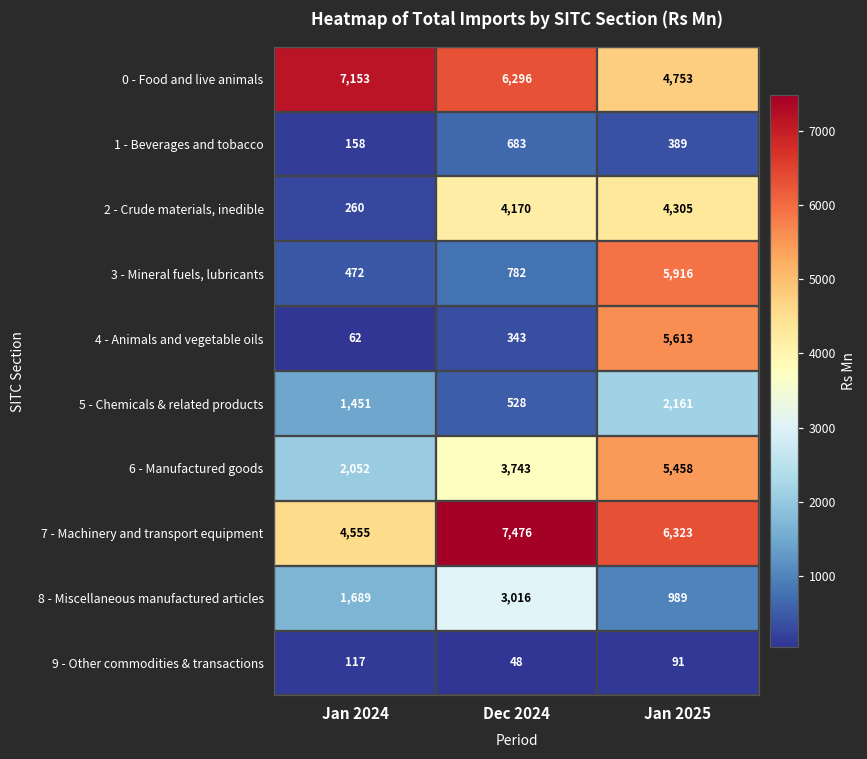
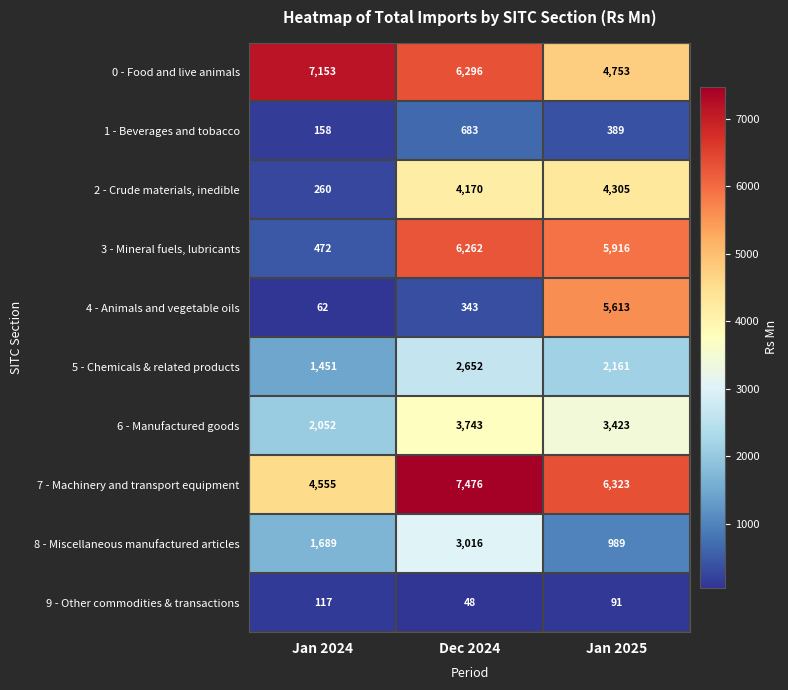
3 - Mineral fuels, lubricants, Dec 2024: 782 -> 6,262
5 - Chemicals & related products, Dec 2024: 528 -> 2,652
6 - Manufactured goods, Jan 2025: 5,458 -> 3,423
